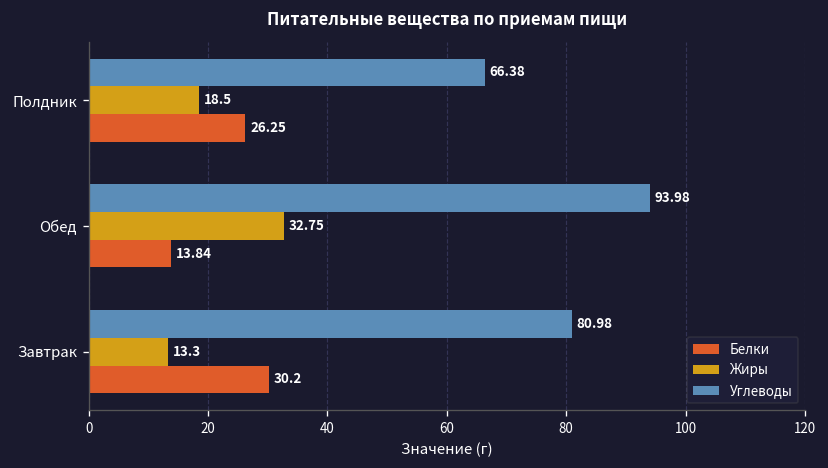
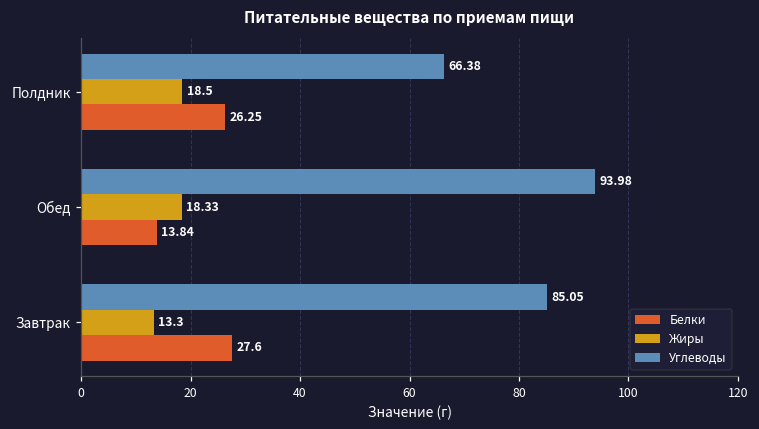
Жиры, Обед: 32.75 -> 18.33
Углеводы, Завтрак: 80.98 -> 85.05
Белки, Завтрак: 30.2 -> 27.6
